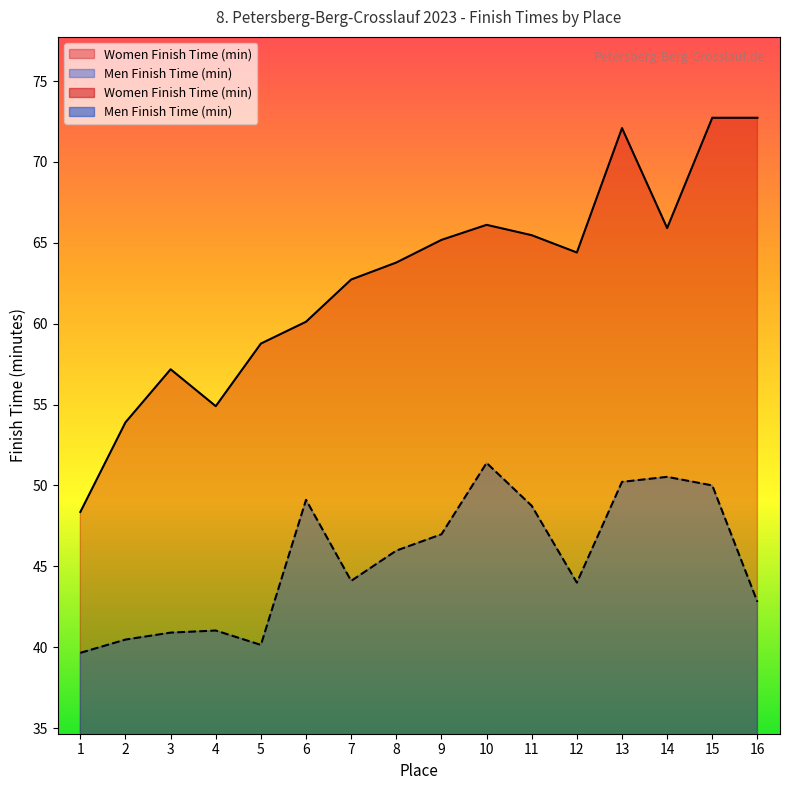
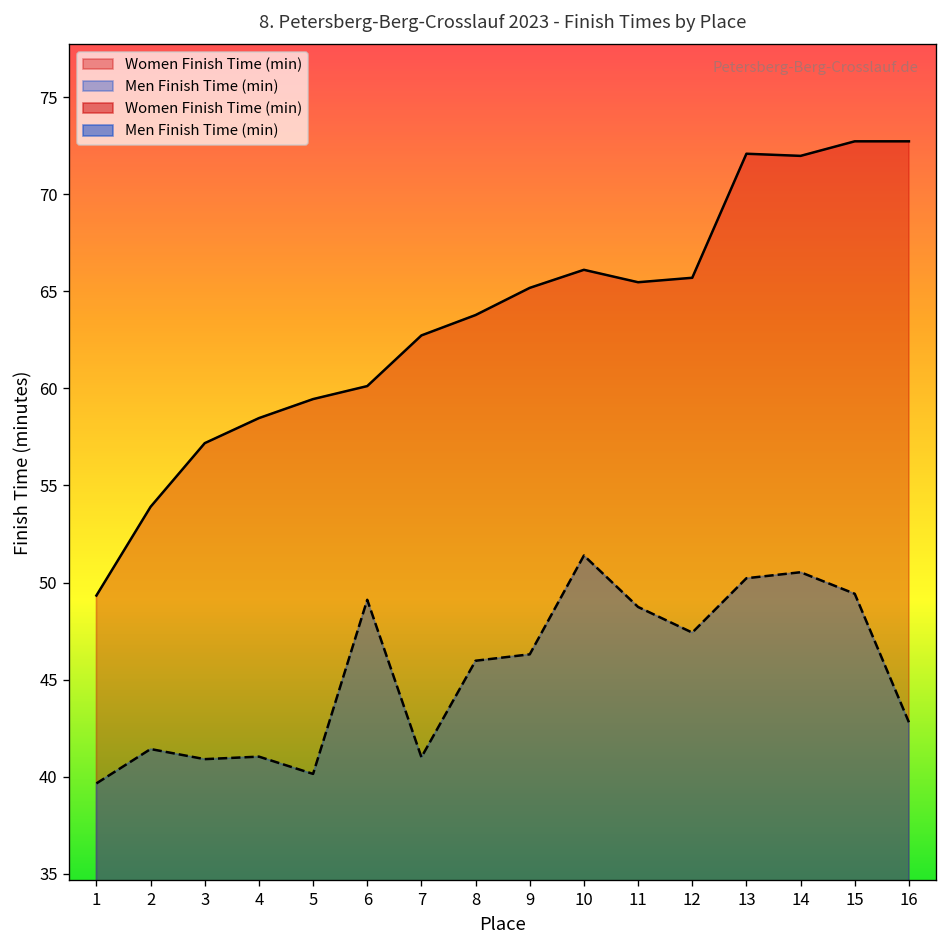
Women Finish Time (min), 1: 48.4 -> 49.3
Men Finish Time (min), 2: 40.5 -> 41.4
Women Finish Time (min), 4: 54.9 -> 58.5
Women Finish Time (min), 5: 58.8 -> 59.5
Men Finish Time (min), 7: 44.1 -> 41.0
Men Finish Time (min), 9: 47.0 -> 46.3
Women Finish Time (min), 12: 64.4 -> 65.7
Men Finish Time (min), 12: 44.0 -> 47.4
Women Finish Time (min), 14: 65.9 -> 72.0
Men Finish Time (min), 15: 50.0 -> 49.4
